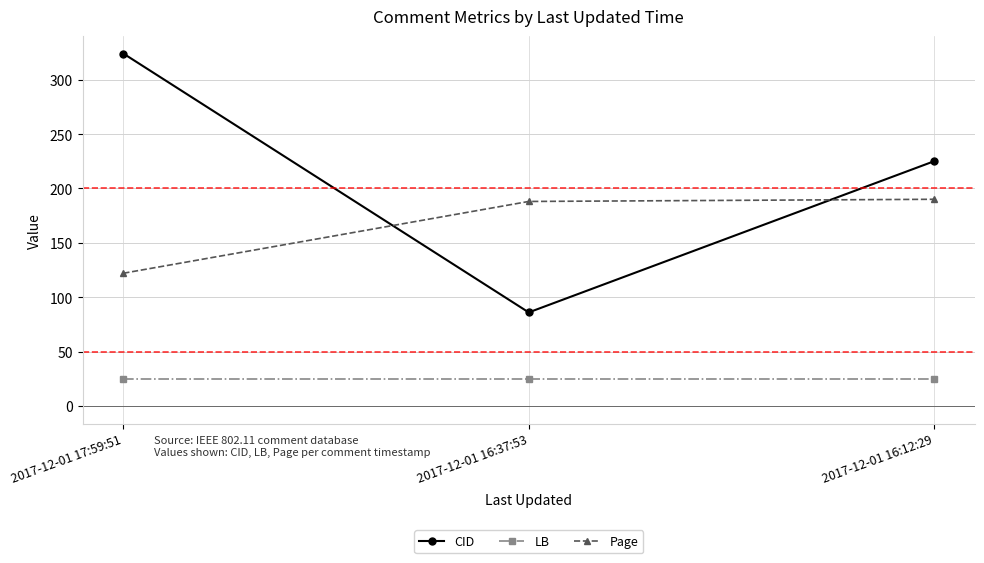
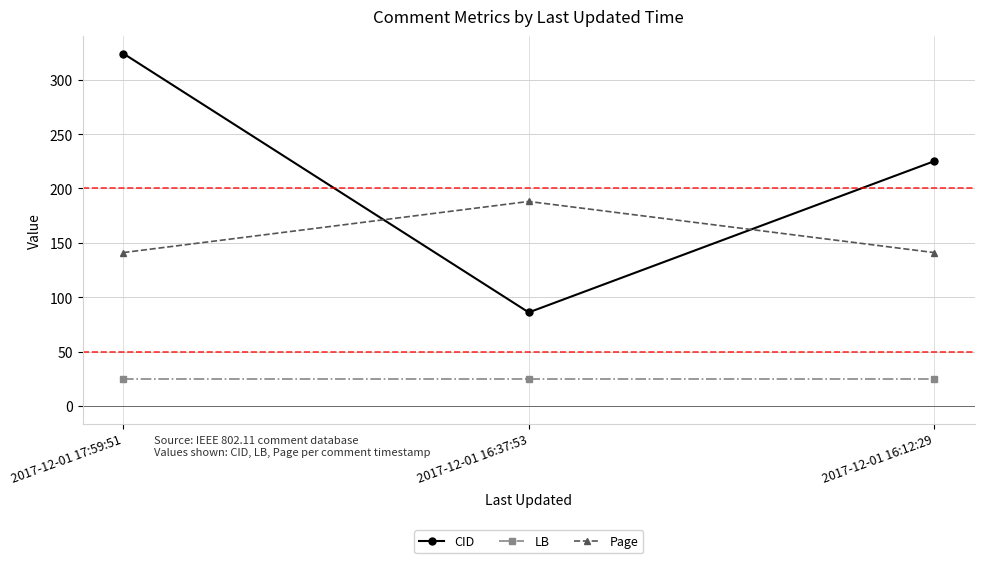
Page, 2017-12-01 17:59:51: 122 -> 141
Page, 2017-12-01 16:12:29: 190 -> 141
